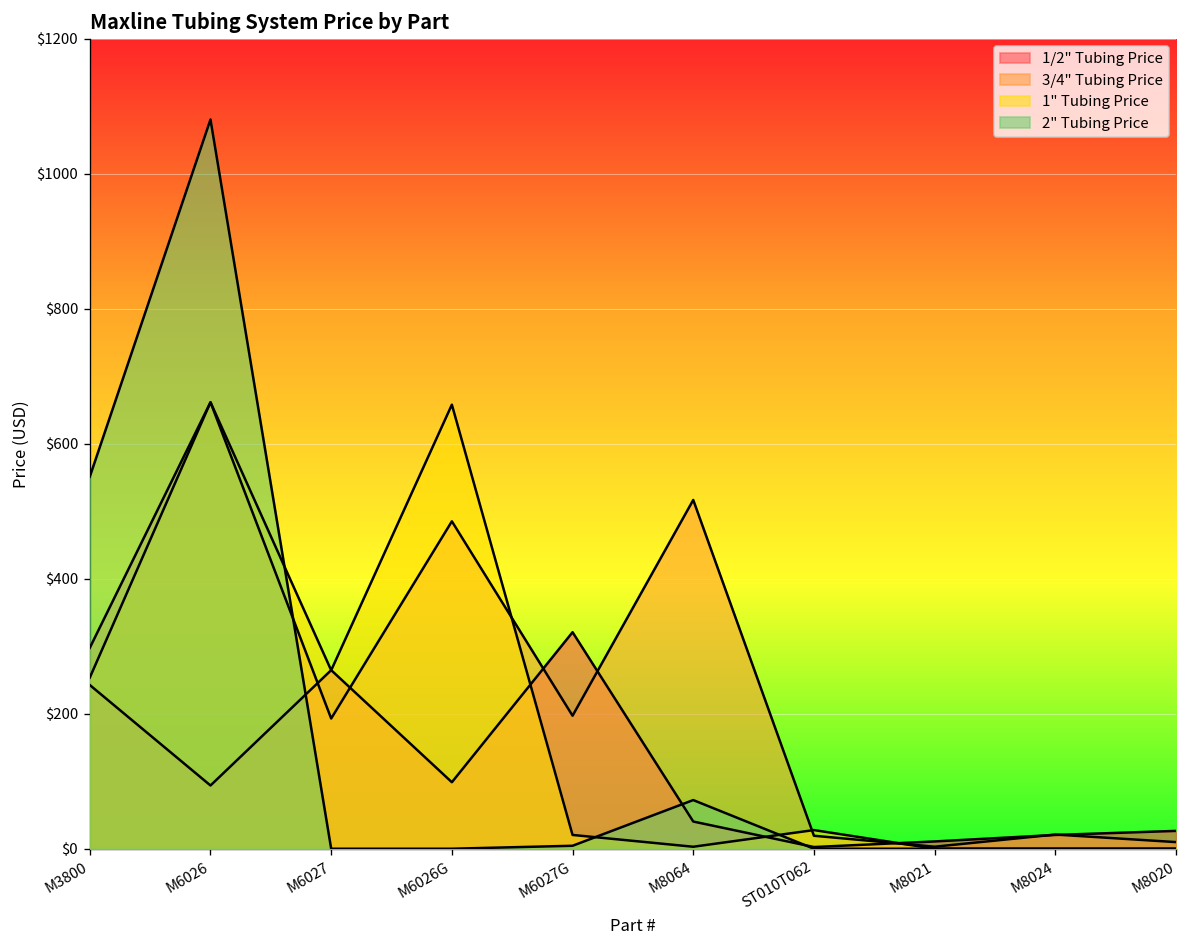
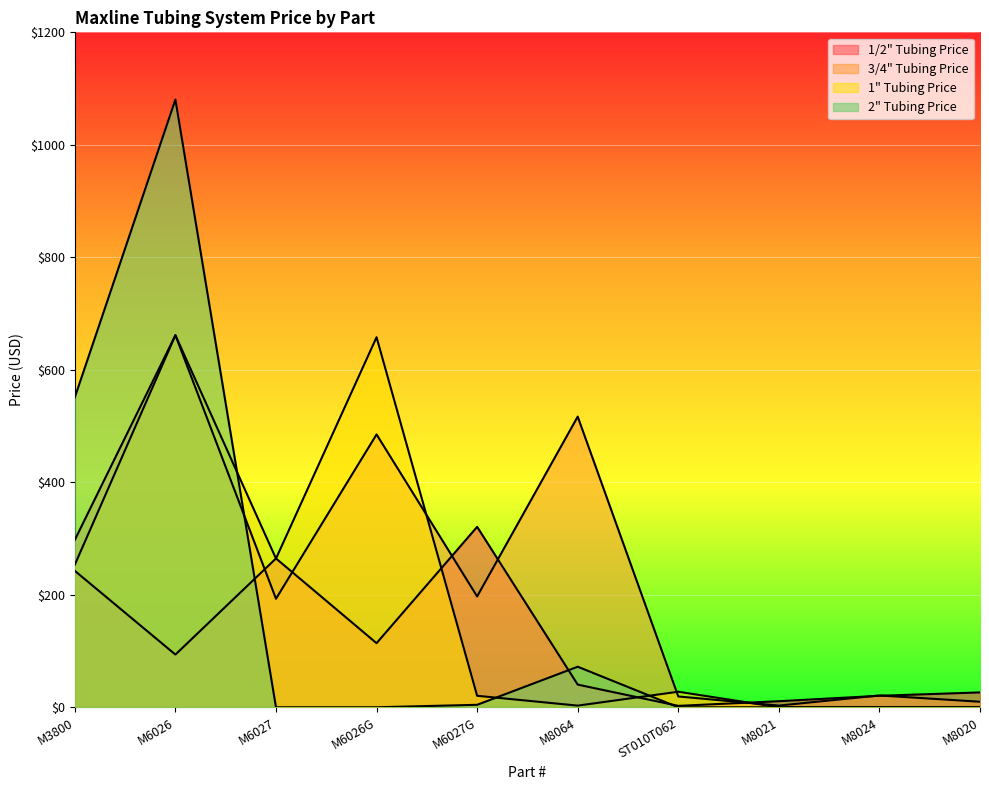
1/2" Tubing Price, M6026G: $100 -> $110
